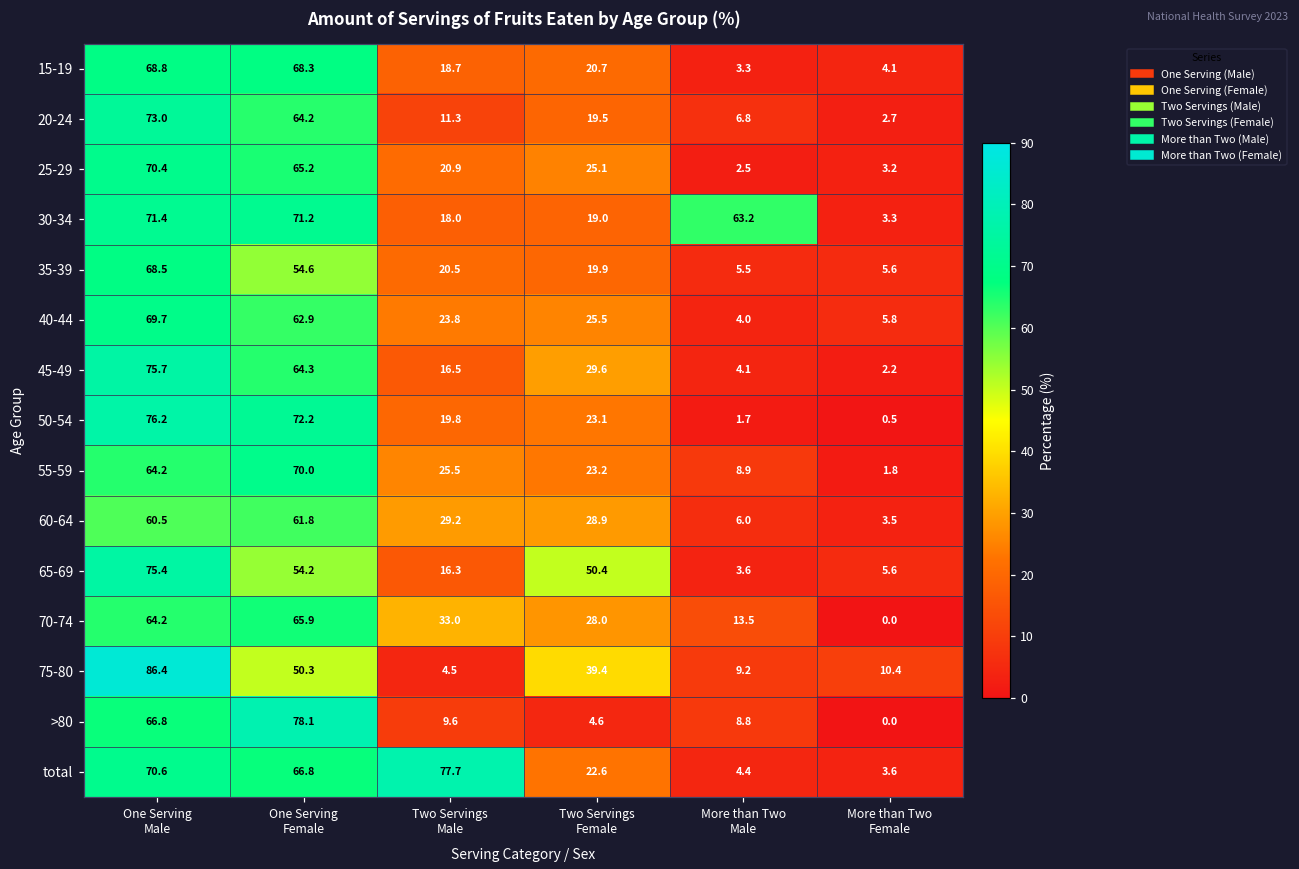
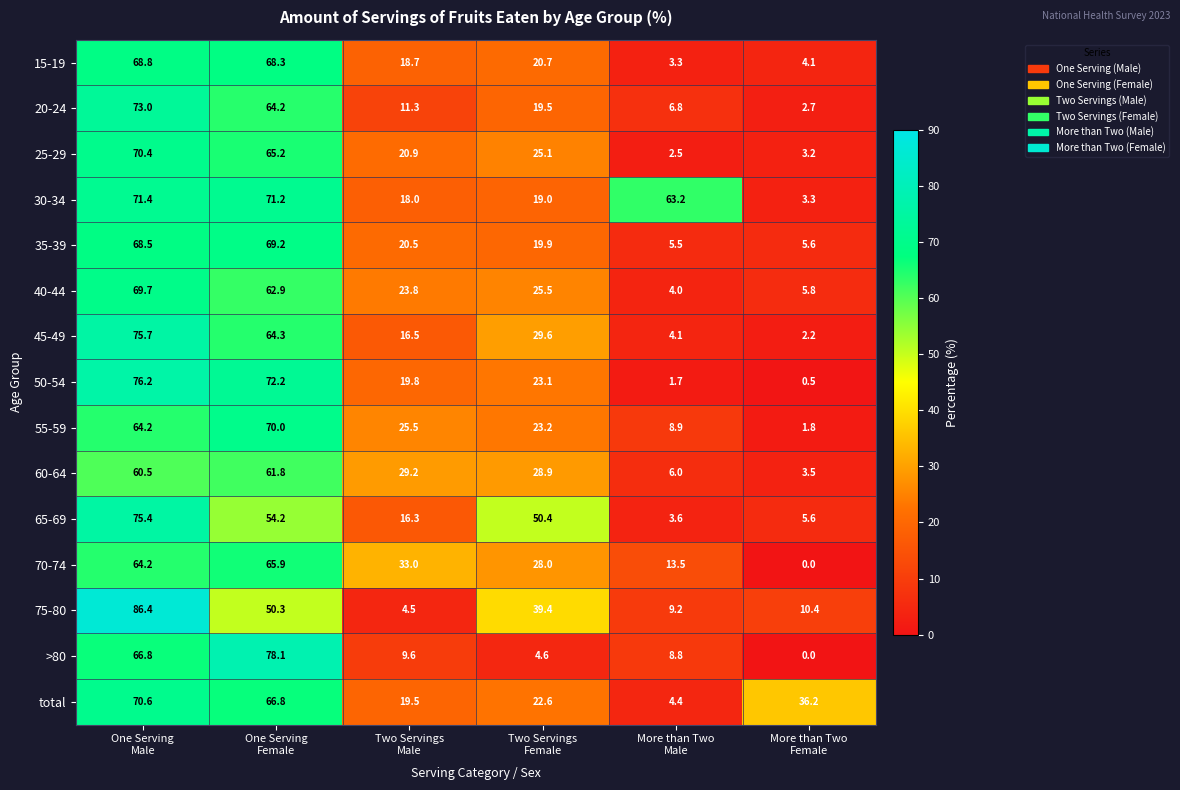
35-39, One Serving Female: 54.6 -> 69.2
total, Two Servings Male: 77.7 -> 19.5
total, More than Two Female: 3.6 -> 36.2
